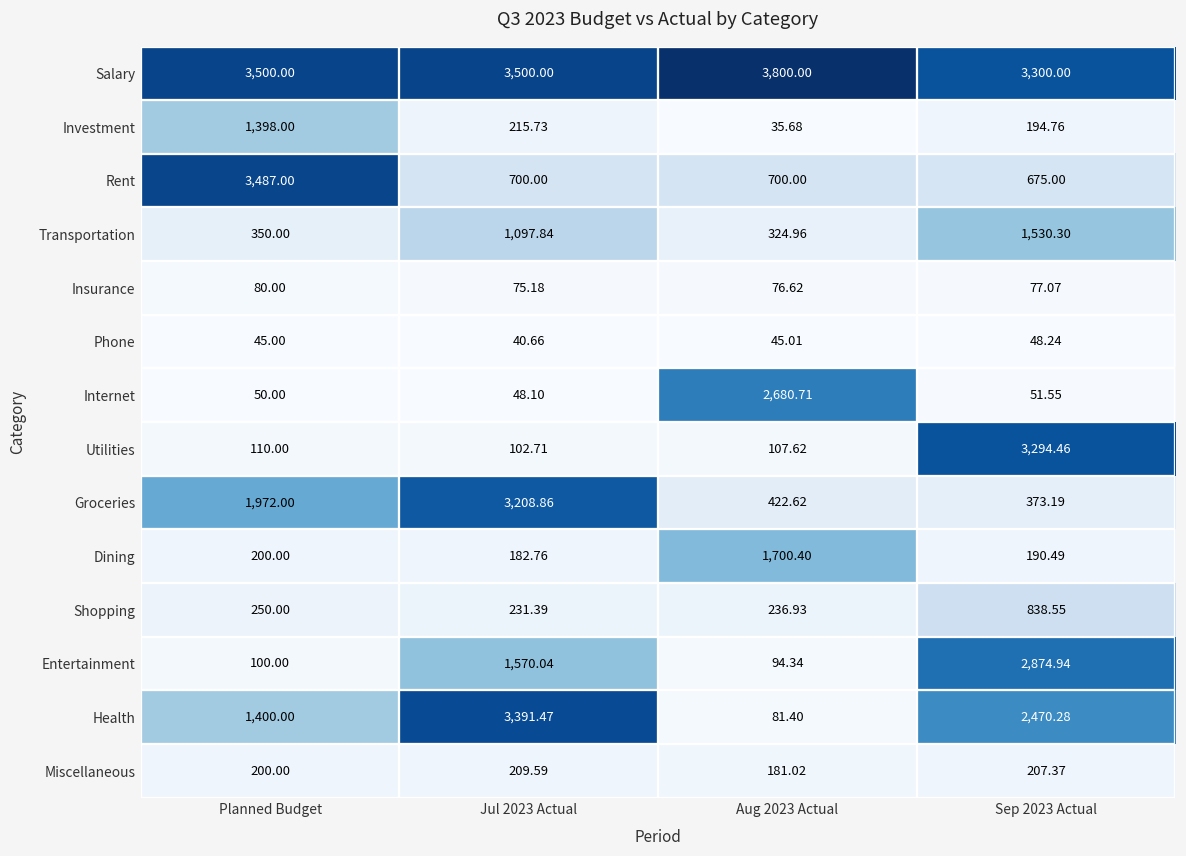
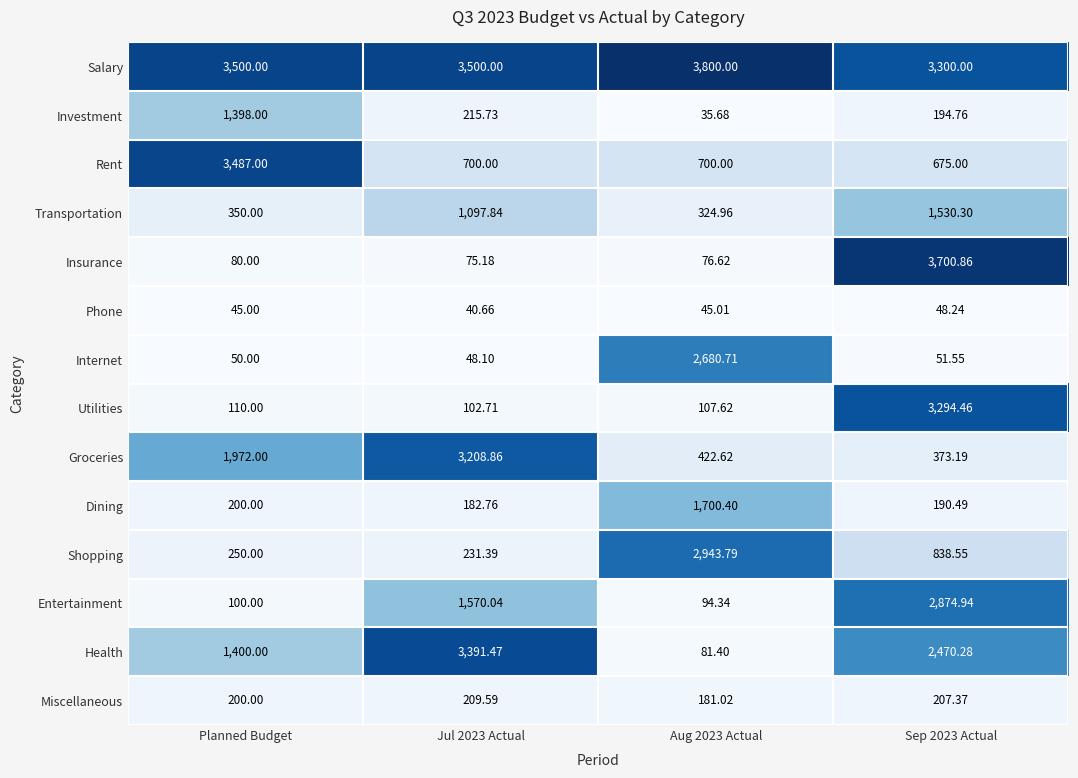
Insurance, Sep 2023 Actual: 77.07 -> 3,700.86
Shopping, Aug 2023 Actual: 236.93 -> 2,943.79
